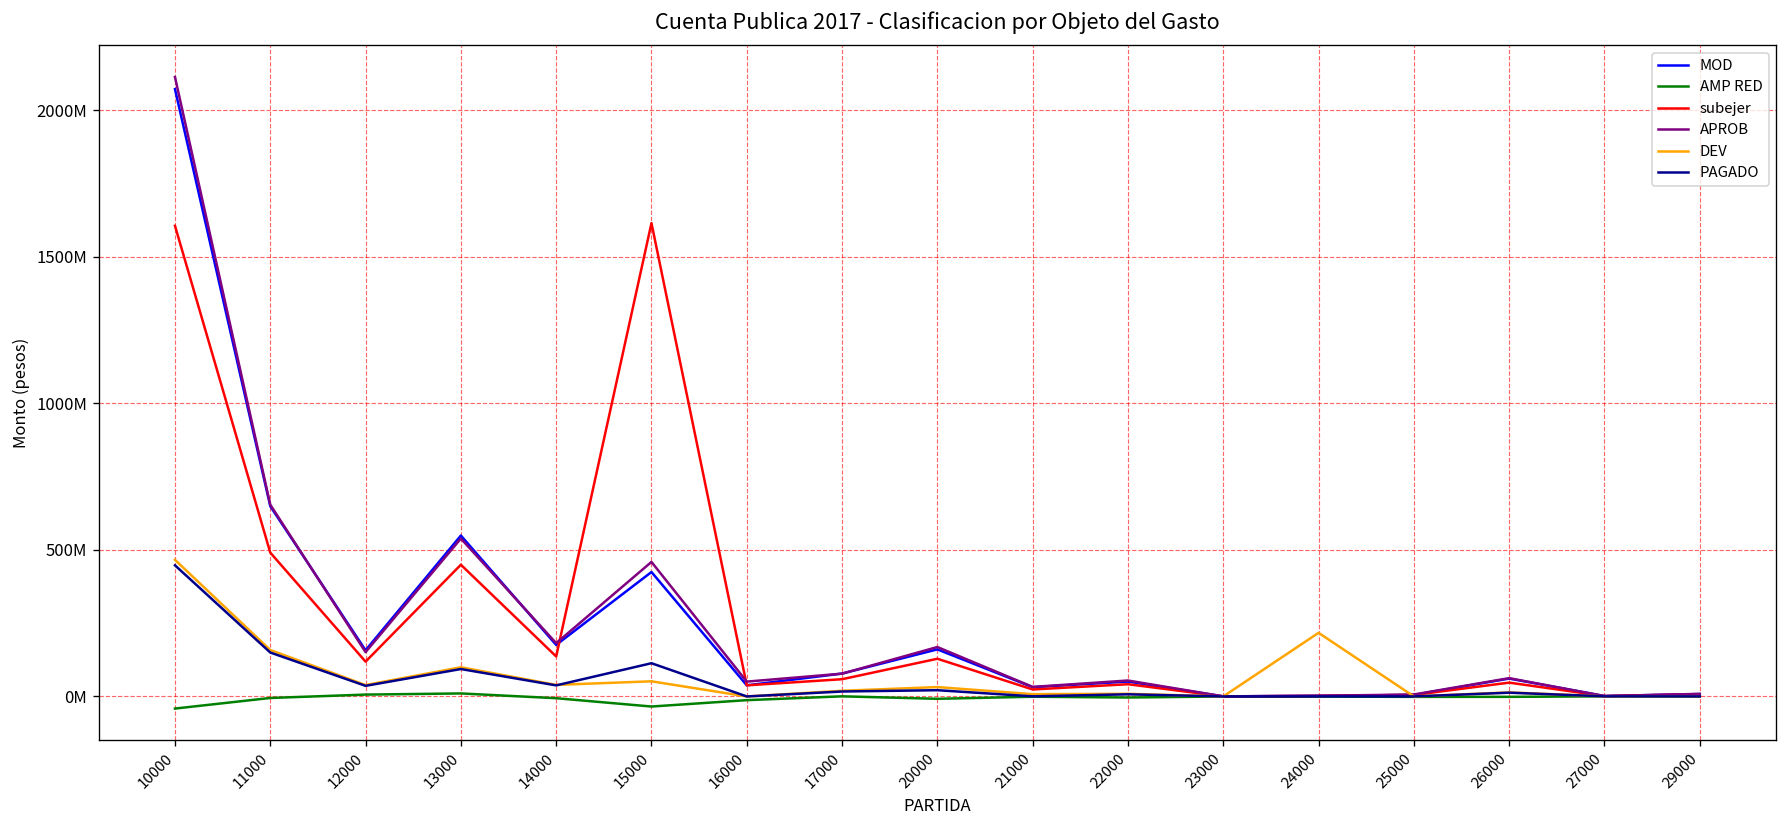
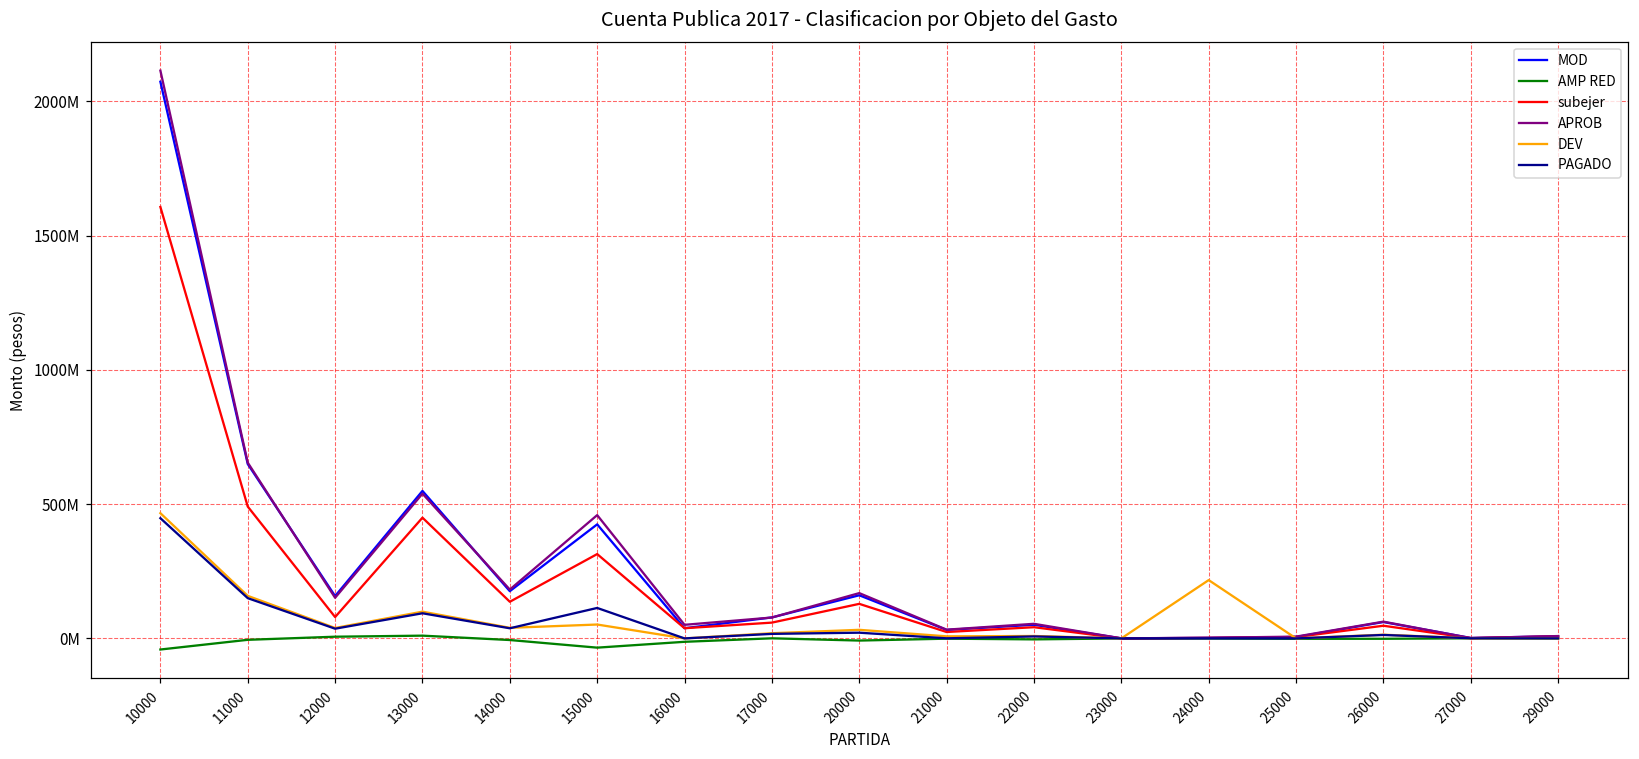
subejer, 12000: 120000000 -> 80000000
subejer, 15000: 1620000000 -> 310000000
